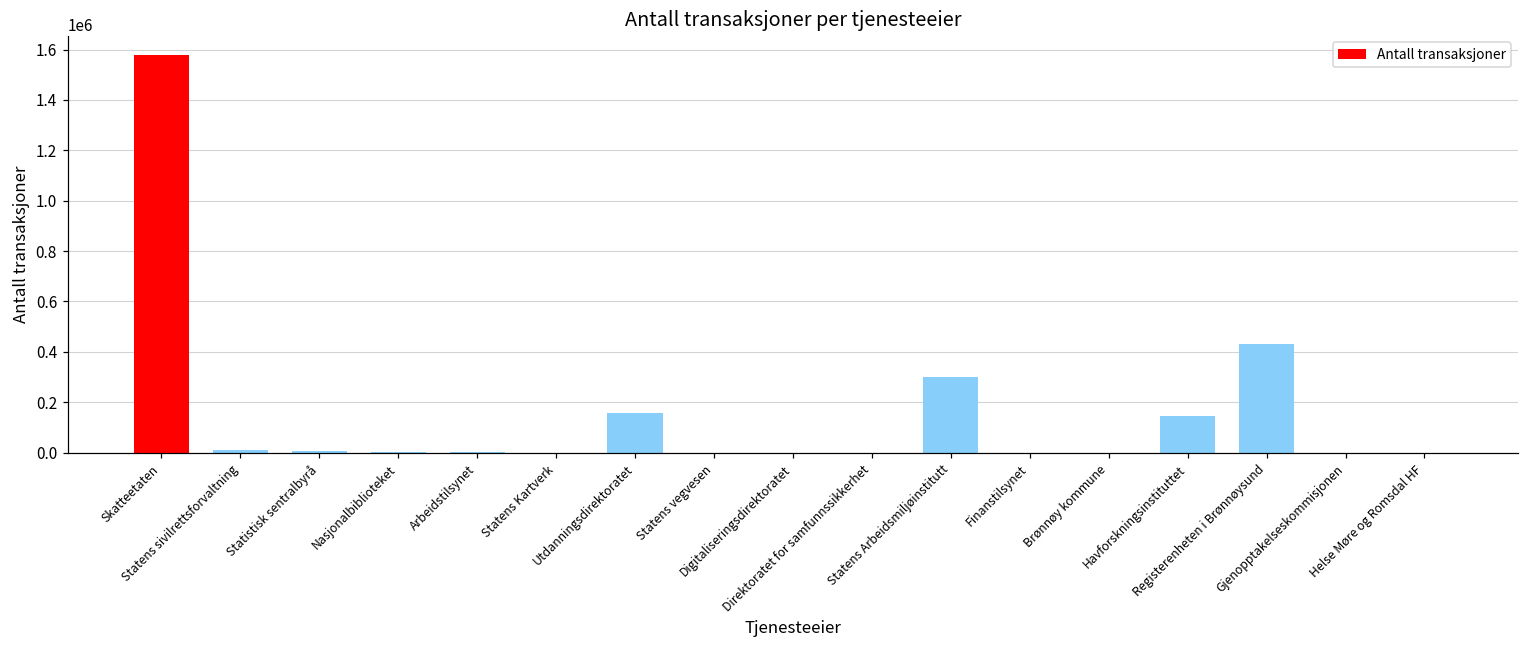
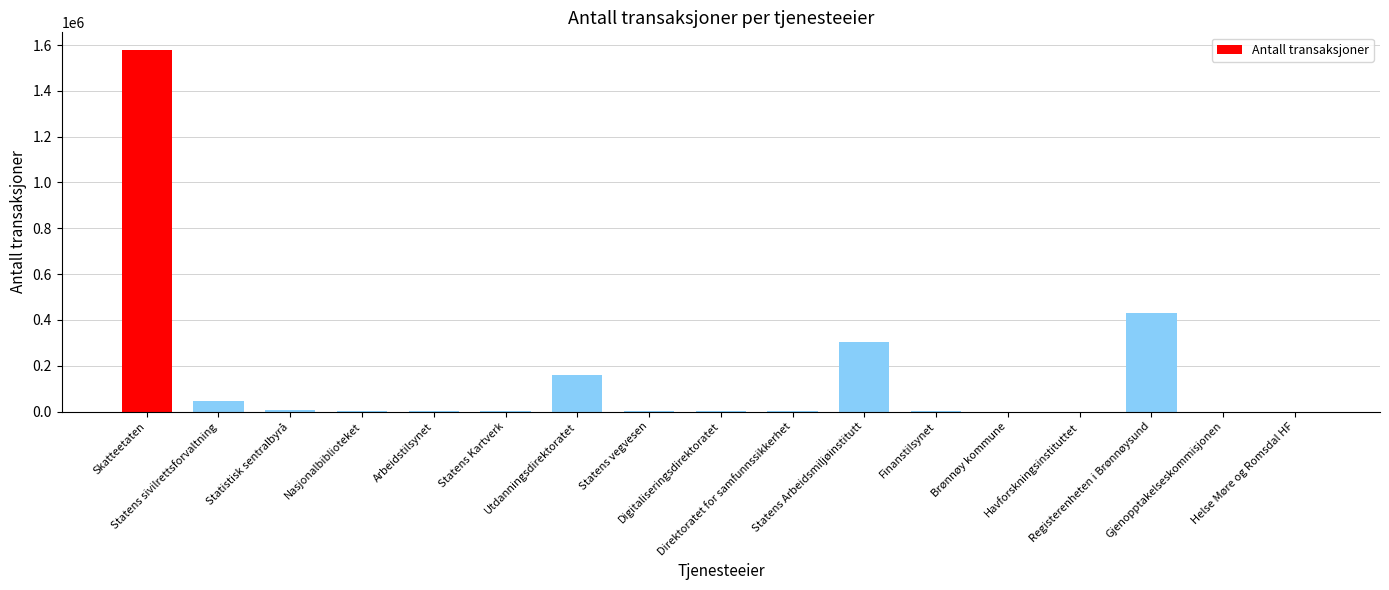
Statens sivilrettsforvaltning: 10000 -> 50000
Havforskningsinstituttet: 150000 -> 0
